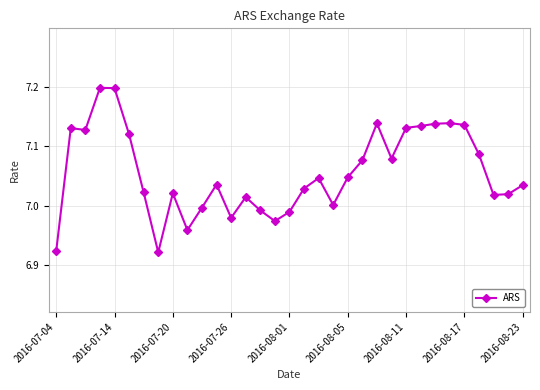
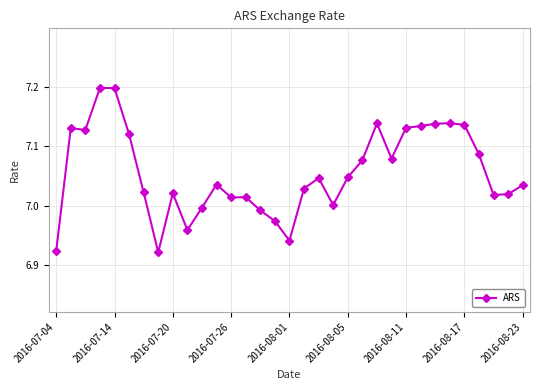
2016-07-26: 6.98 -> 7.01
2016-08-01: 6.99 -> 6.94
